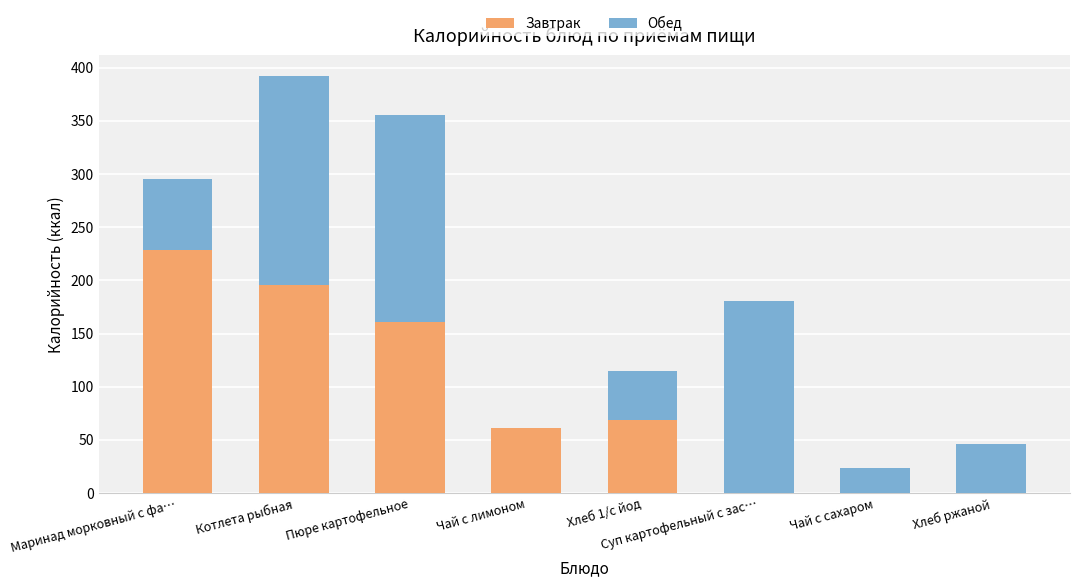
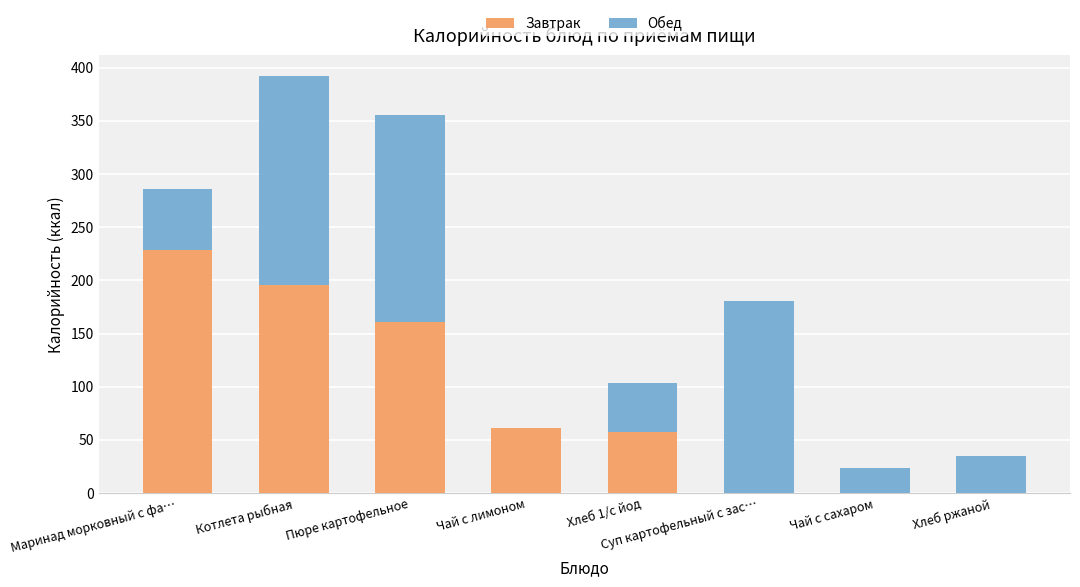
Обед, Маринад морковный с фа…: 67 -> 57
Завтрак, Хлеб 1/с йод: 68 -> 57
Обед, Хлеб ржаной: 46 -> 35
